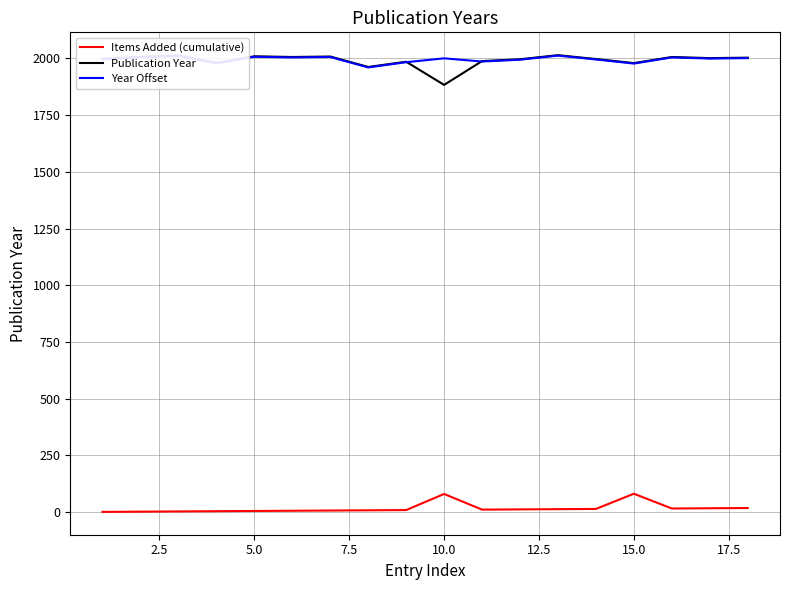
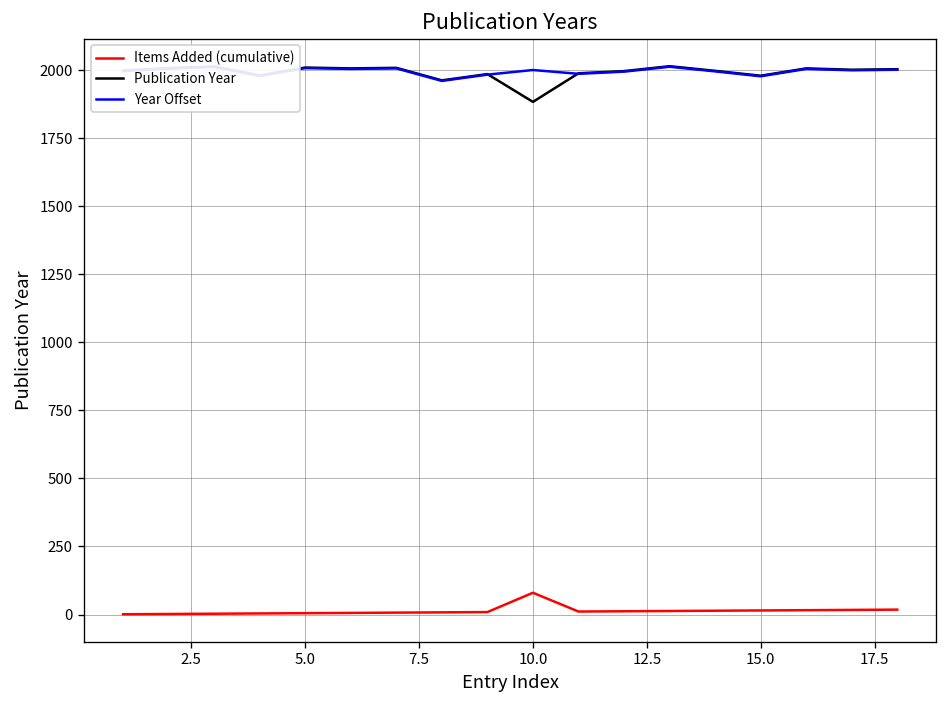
Items Added (cumulative), 15.0: 80 -> 20
